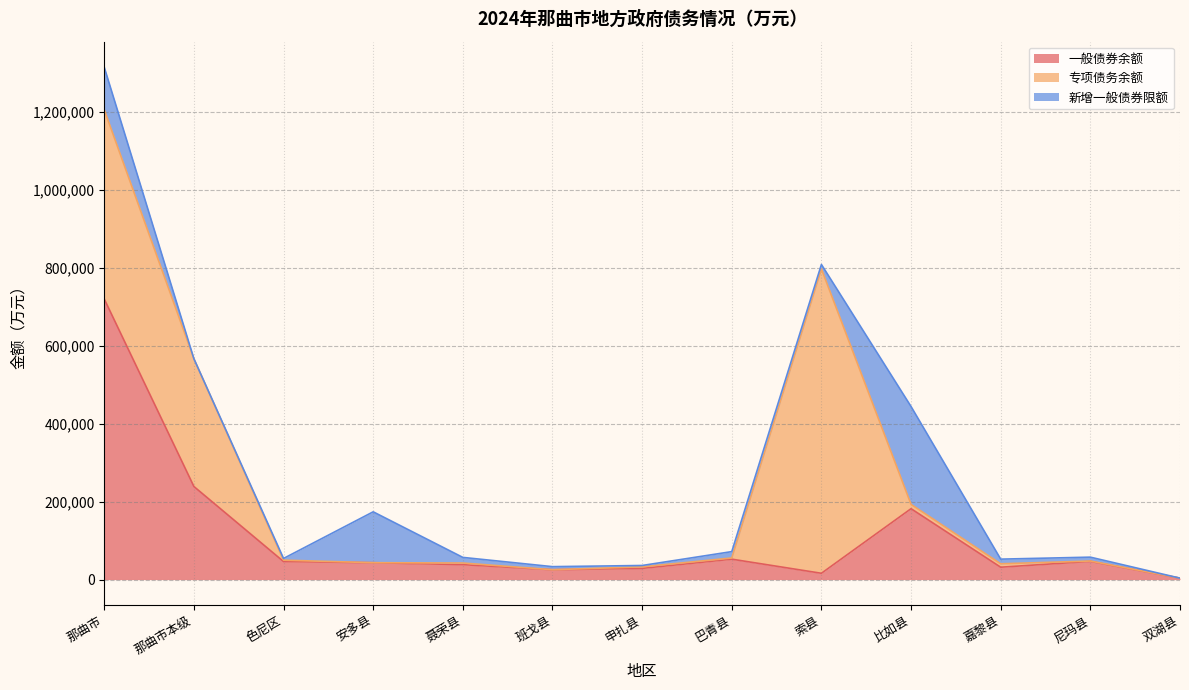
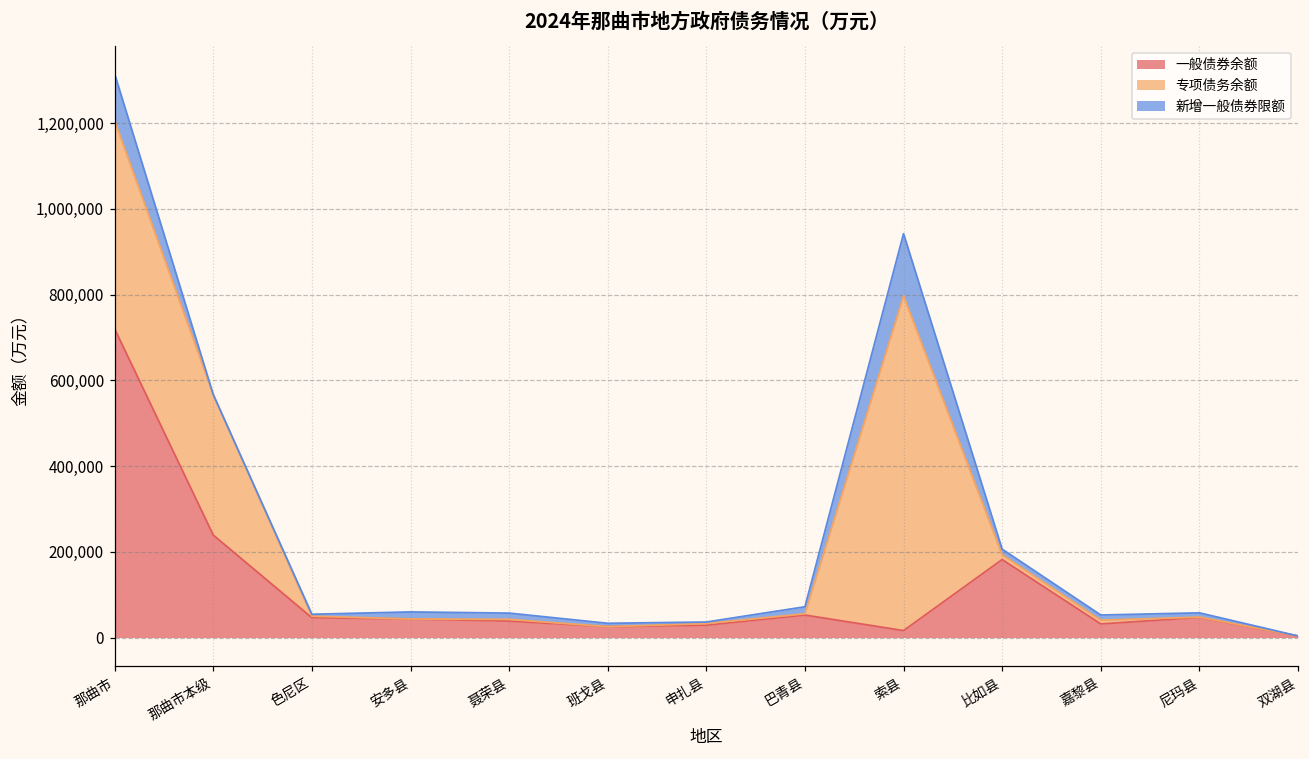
新增一般债券限额, 安多县: 130,000 -> 20,000
新增一般债券限额, 索县: 10,000 -> 150,000
新增一般债券限额, 比如县: 250,000 -> 10,000
